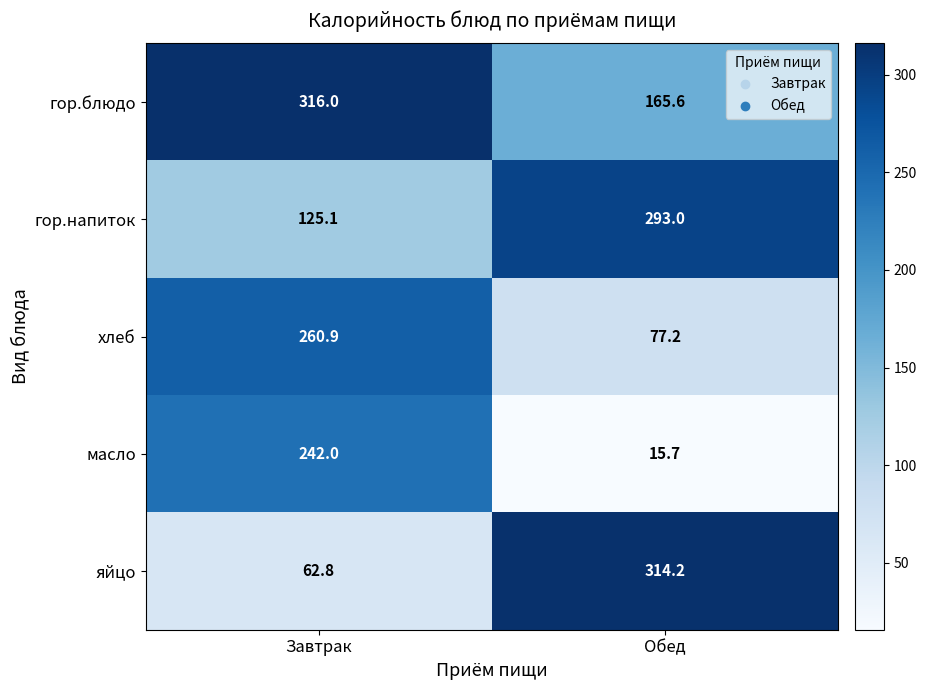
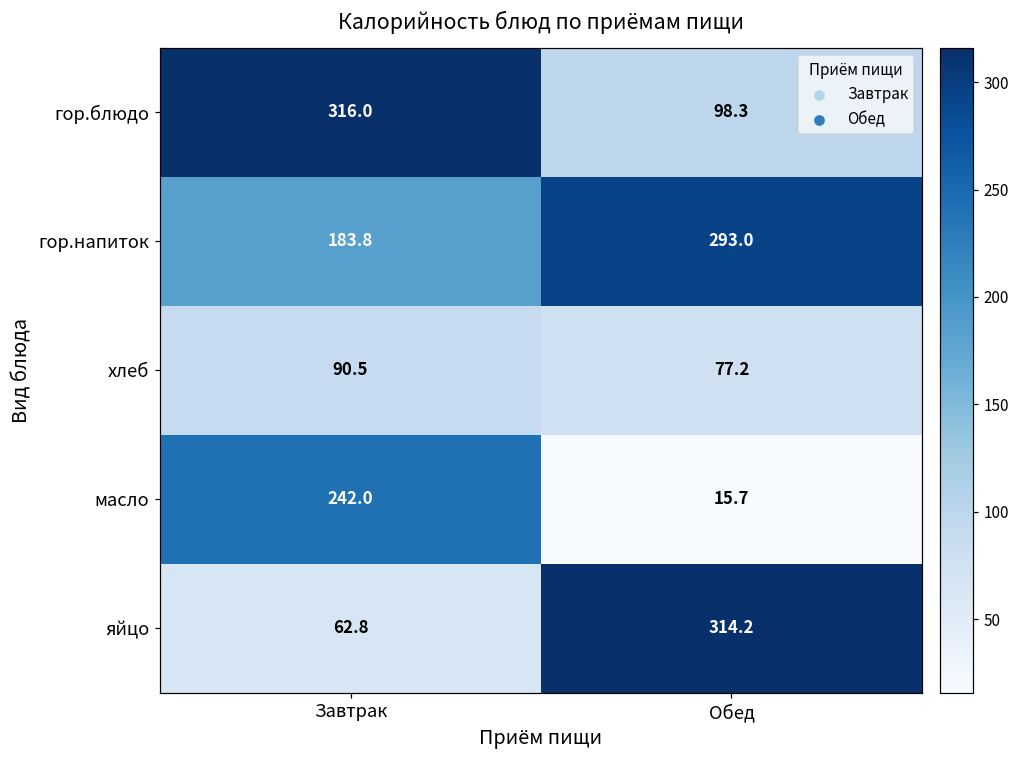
гор.блюдо, Обед: 165.6 -> 98.3
гор.напиток, Завтрак: 125.1 -> 183.8
хлеб, Завтрак: 260.9 -> 90.5
